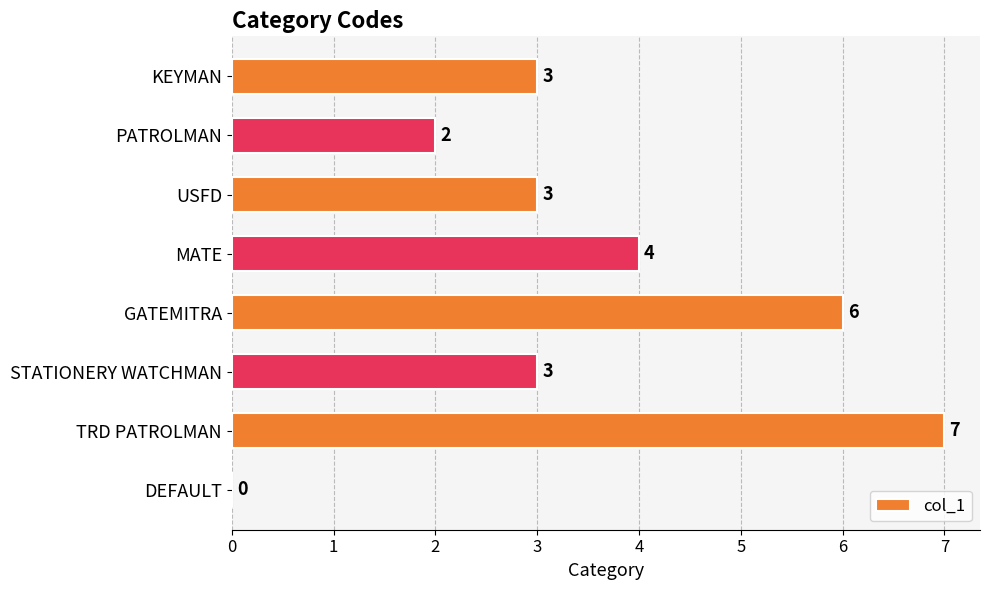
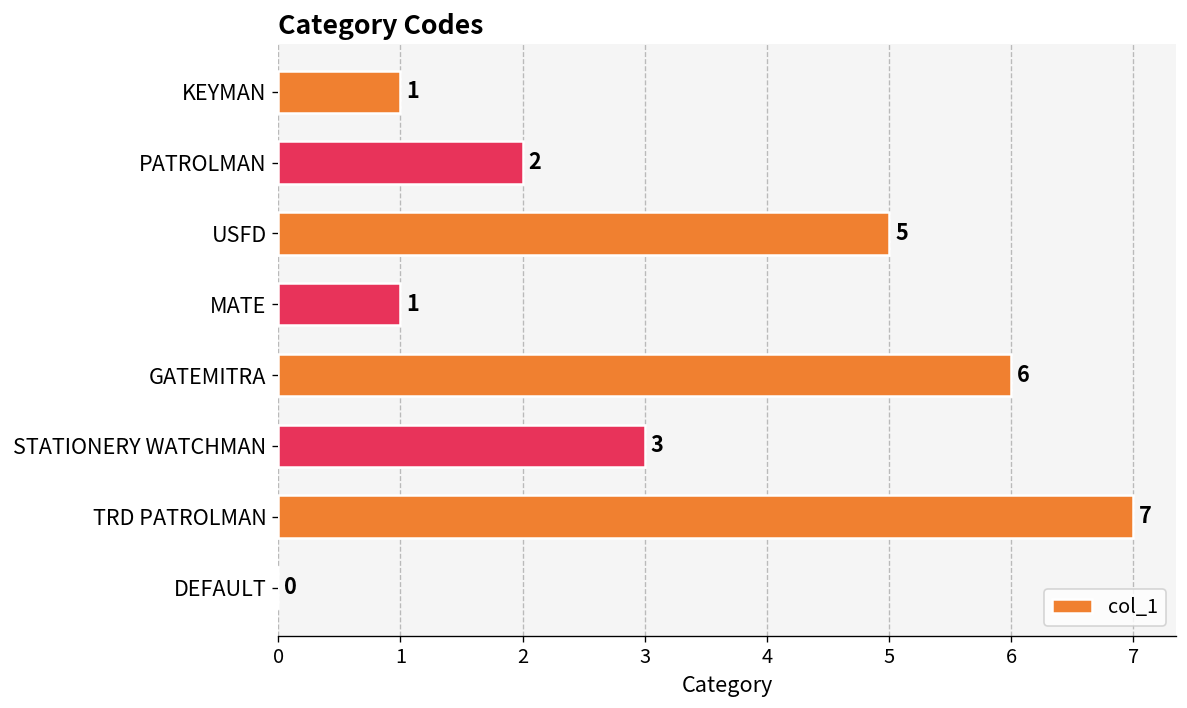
KEYMAN: 3 -> 1
USFD: 3 -> 5
MATE: 4 -> 1
